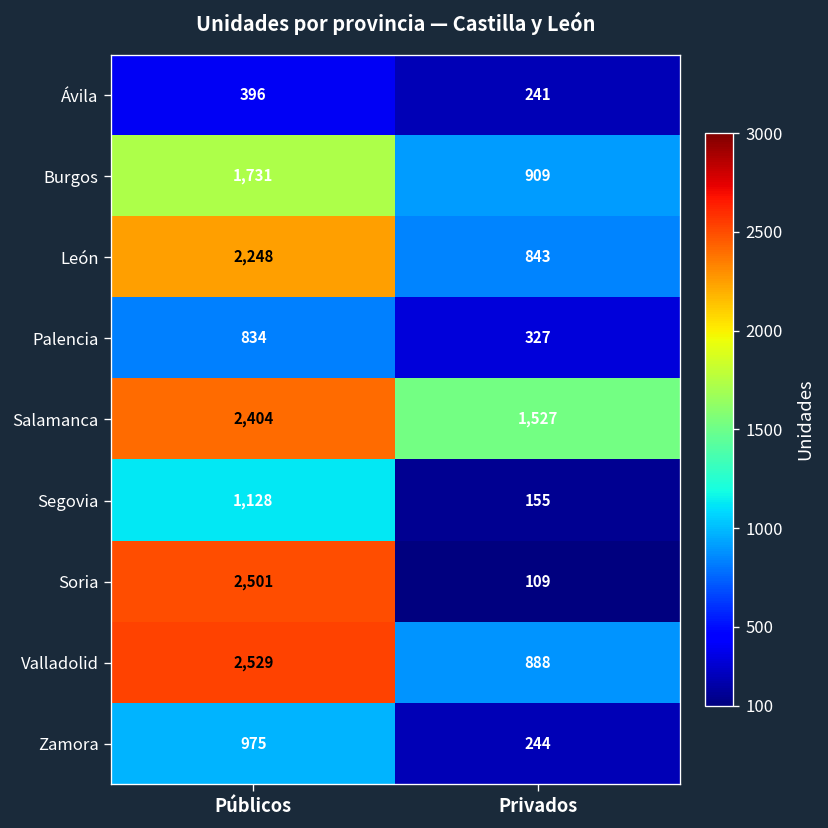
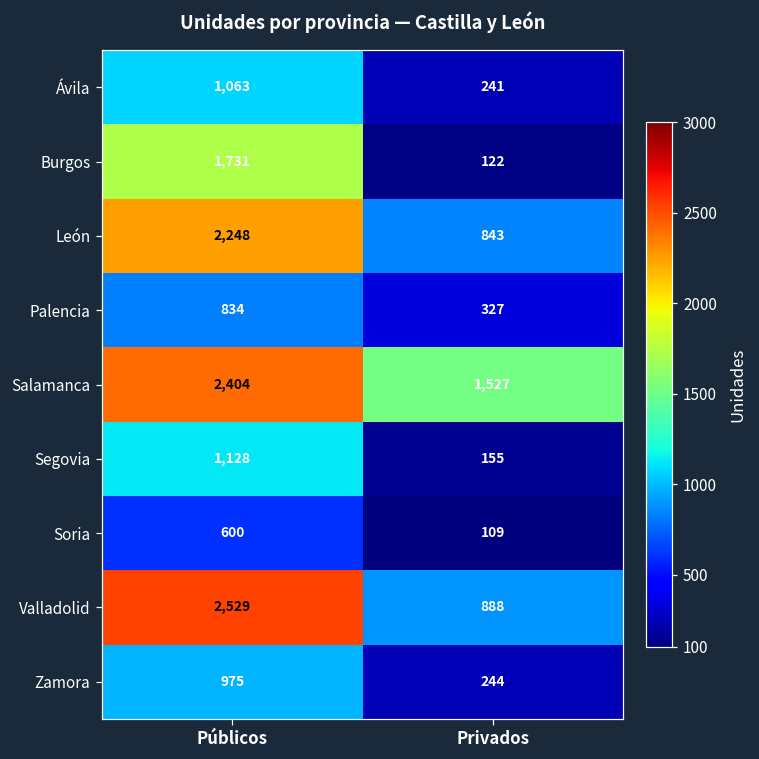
Ávila, Públicos: 396 -> 1,063
Burgos, Privados: 909 -> 122
Soria, Públicos: 2,501 -> 600
